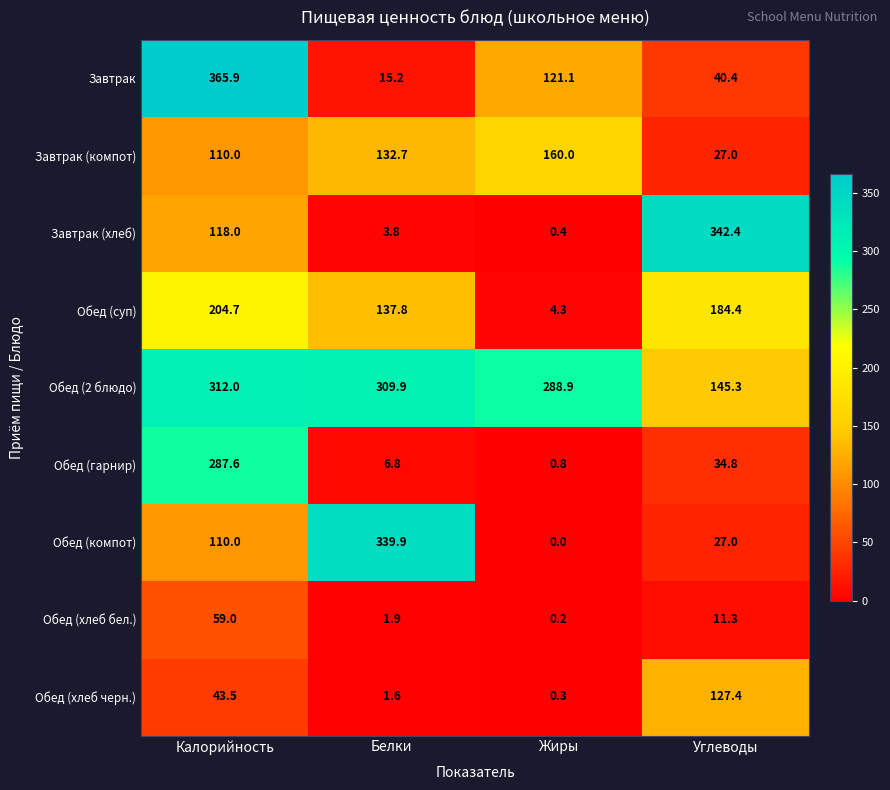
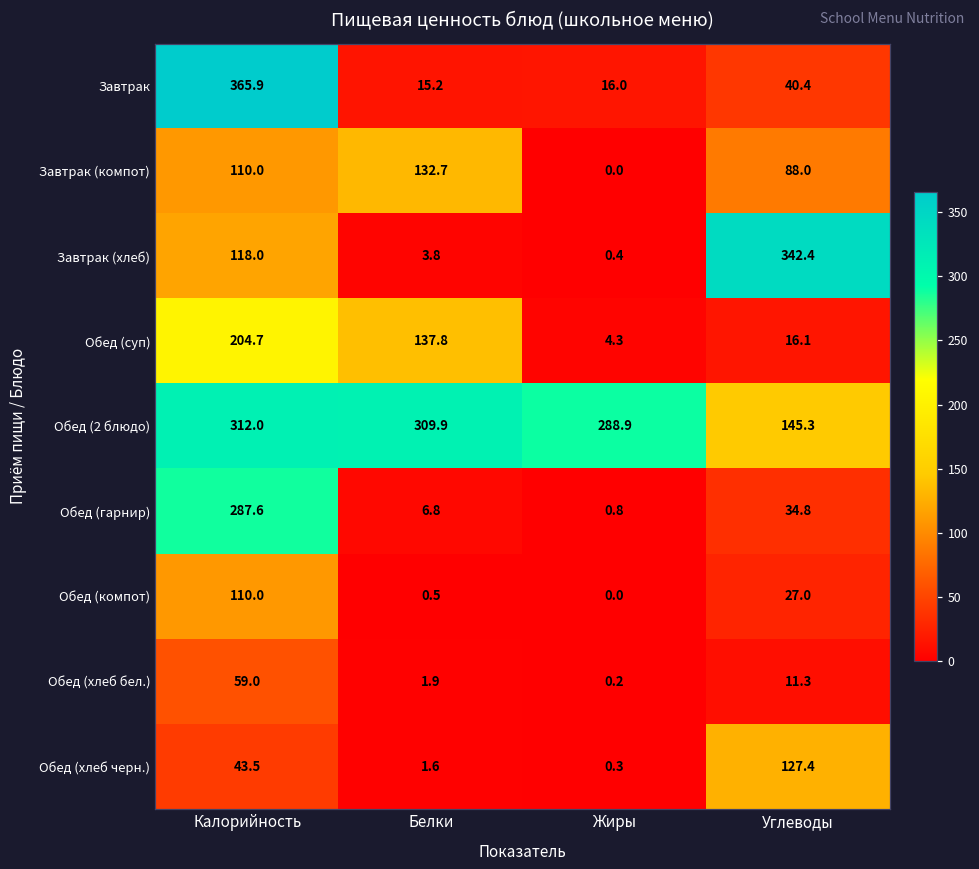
Завтрак, Жиры: 121.1 -> 16.0
Завтрак (компот), Жиры: 160.0 -> 0.0
Завтрак (компот), Углеводы: 27.0 -> 88.0
Обед (суп), Углеводы: 184.4 -> 16.1
Обед (компот), Белки: 339.9 -> 0.5
